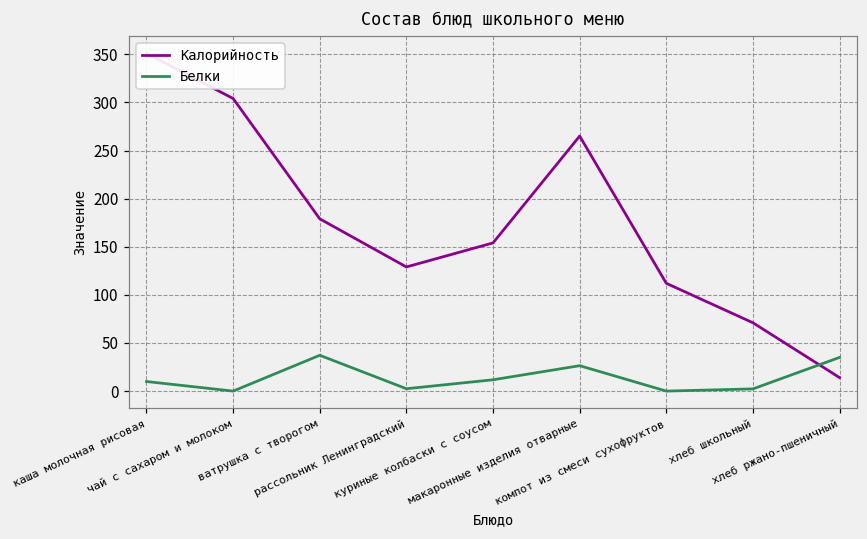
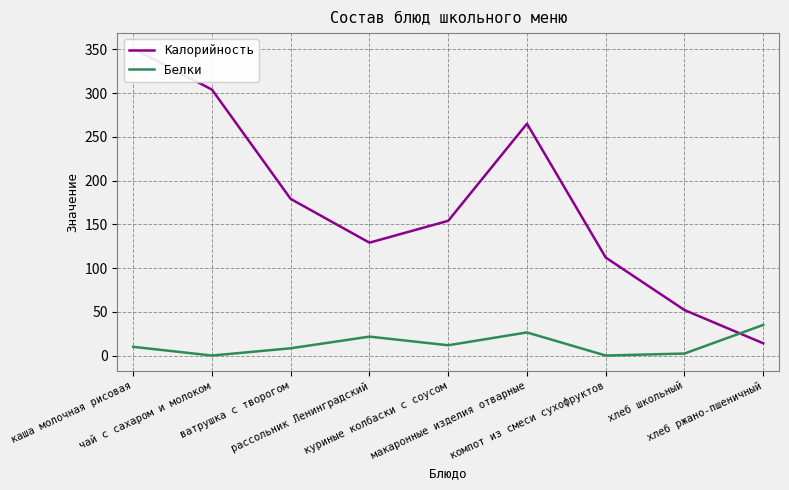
Белки, ватрушка с творогом: 40 -> 10
Белки, рассольник Ленинградский: 0 -> 20
Калорийность, хлеб школьный: 70 -> 50
